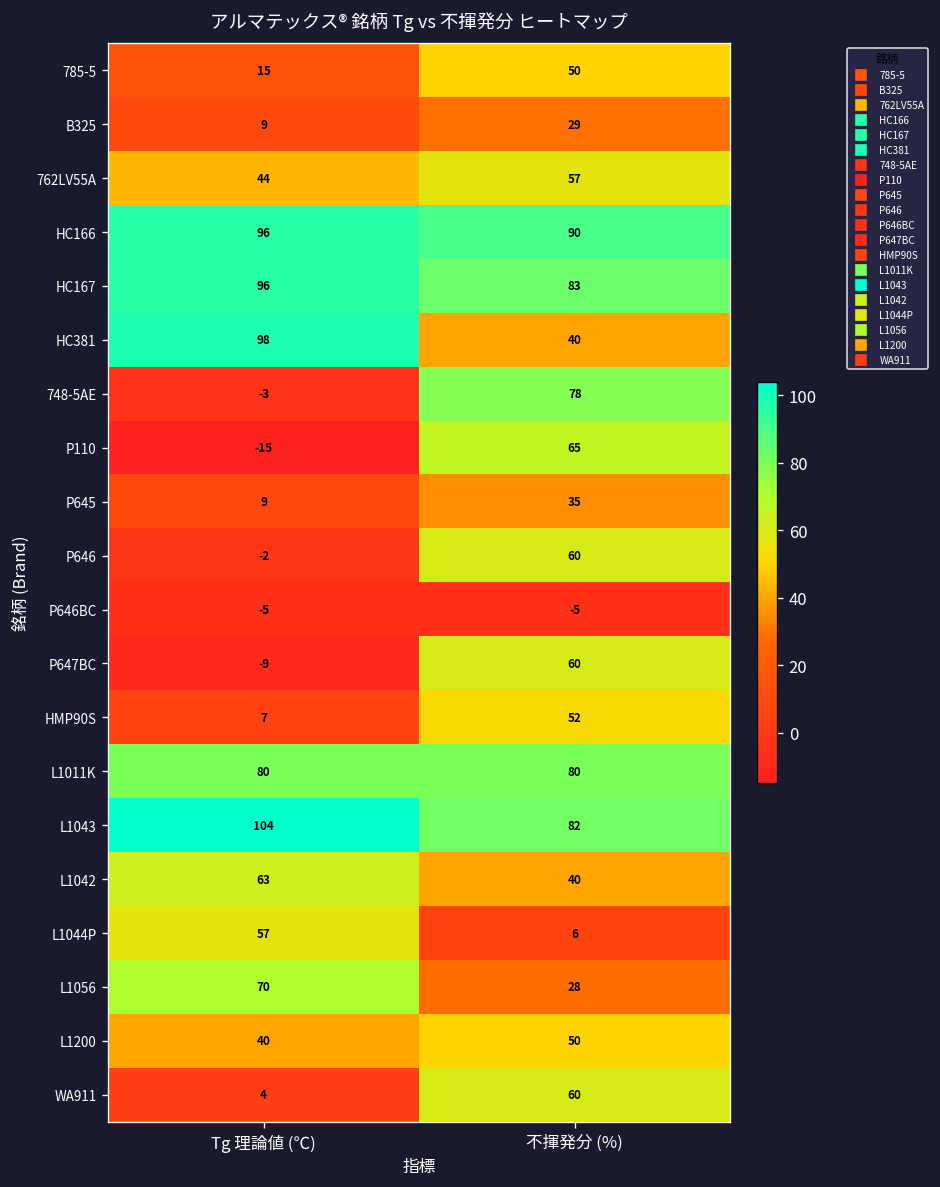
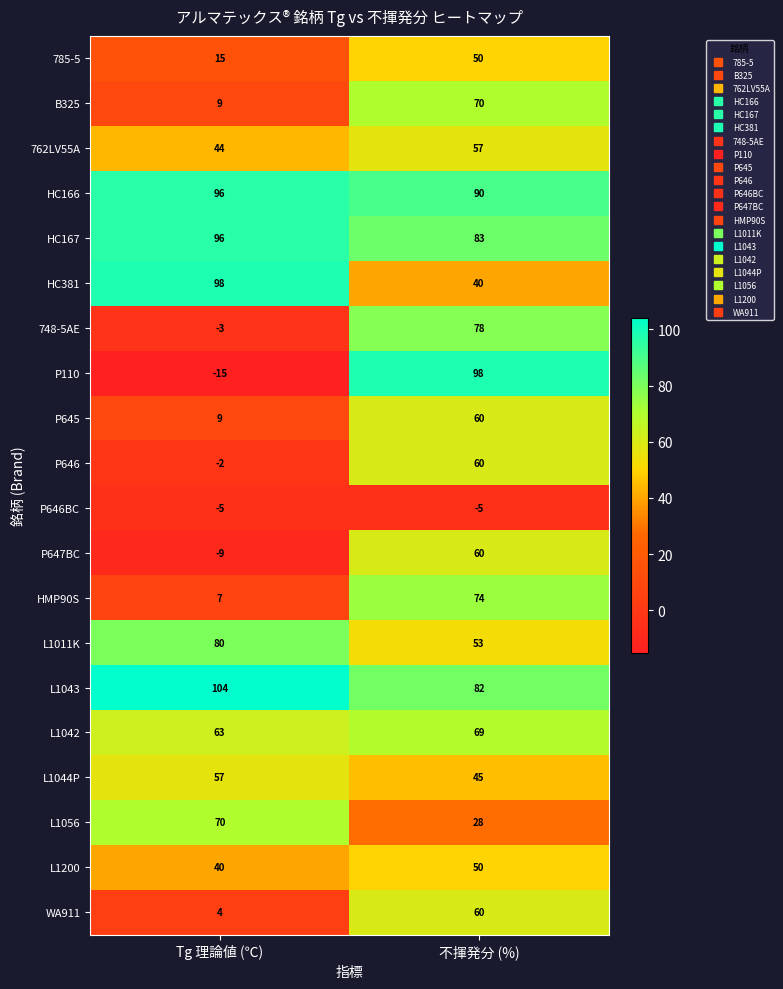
B325, 不揮発分 (%): 29 -> 70
P110, 不揮発分 (%): 65 -> 98
P645, 不揮発分 (%): 35 -> 60
HMP90S, 不揮発分 (%): 52 -> 74
L1011K, 不揮発分 (%): 80 -> 53
L1042, 不揮発分 (%): 40 -> 69
L1044P, 不揮発分 (%): 6 -> 45
